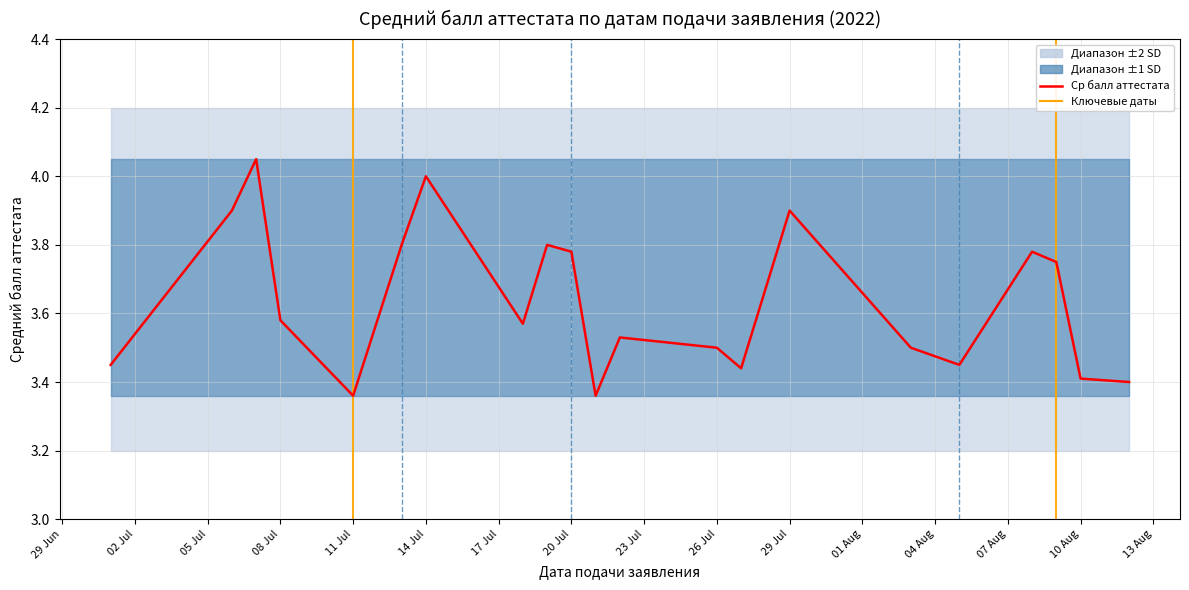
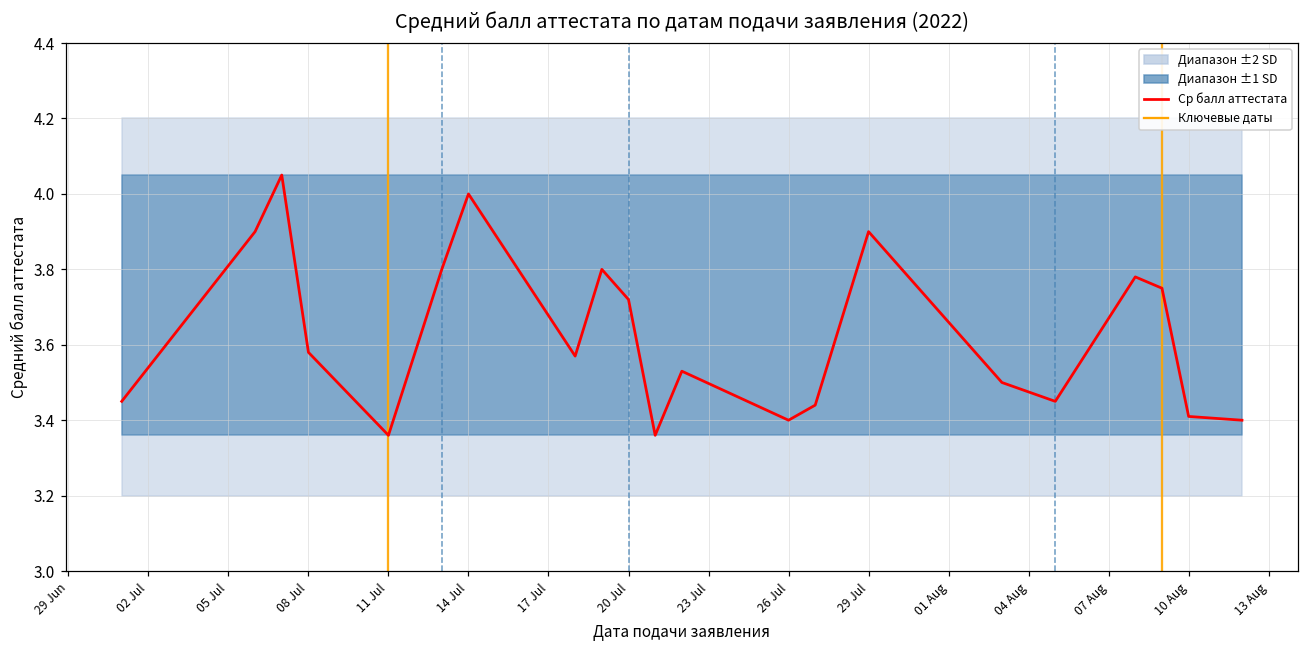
Ср балл аттестата, 20 Jul: 3.78 -> 3.72
Ср балл аттестата, 26 Jul: 3.5 -> 3.4
